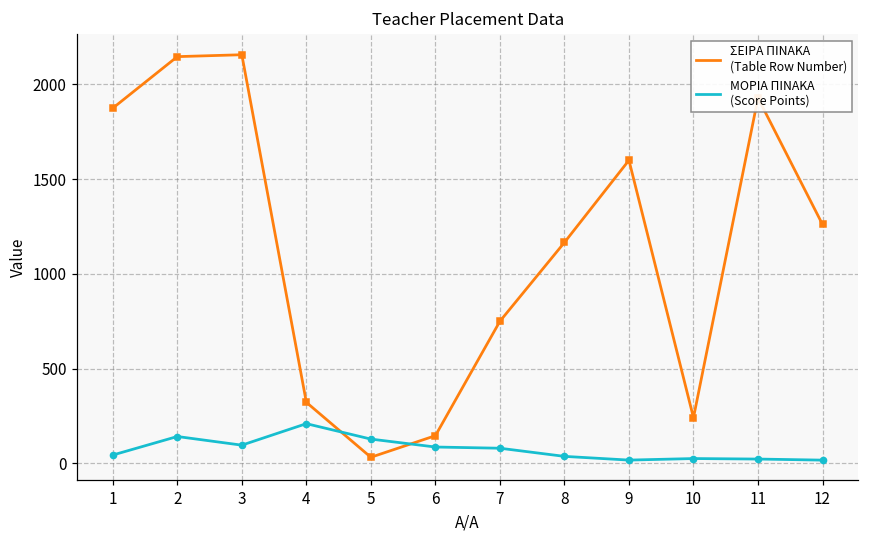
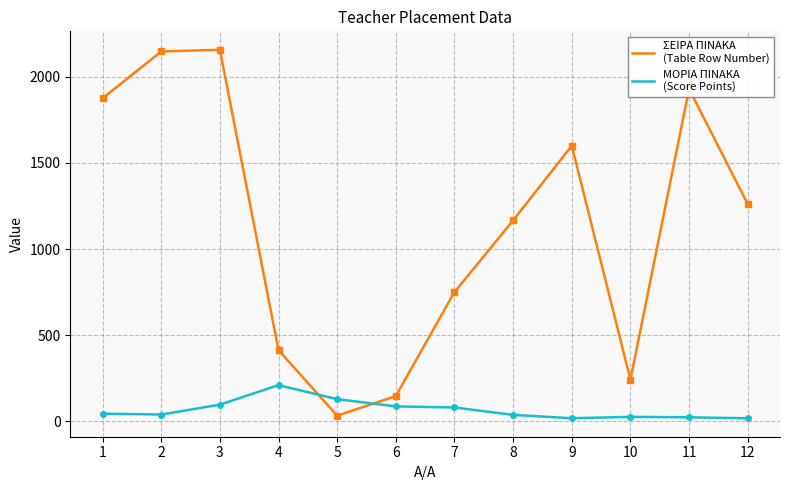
ΜΟΡΙΑ ΠΙΝΑΚΑ (Score Points), 2: 140 -> 40
ΣΕΙΡΑ ΠΙΝΑΚΑ (Table Row Number), 4: 320 -> 410
